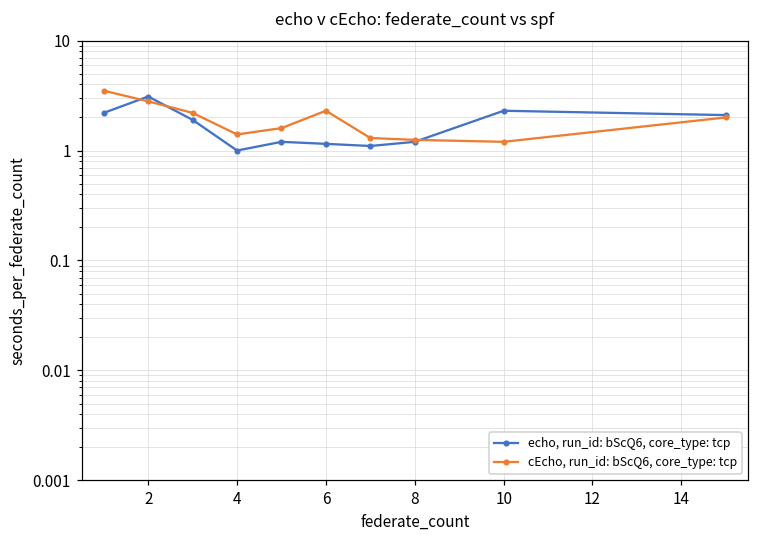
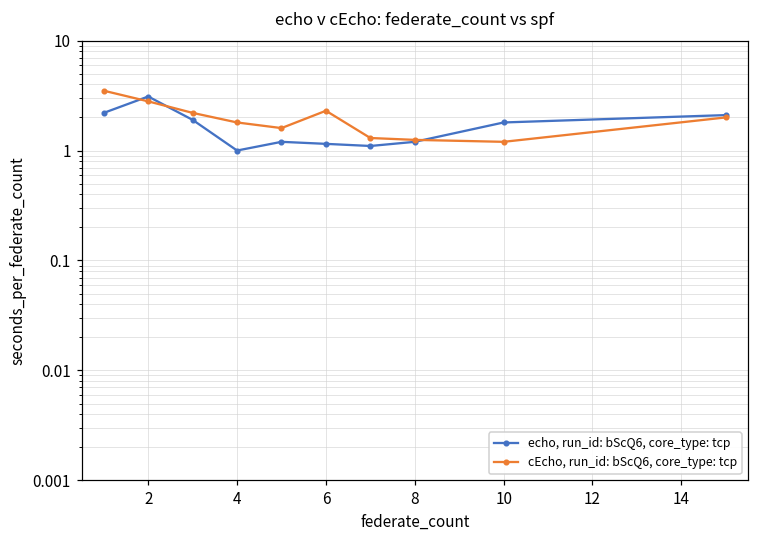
cEcho, run_id: bScQ6, core_type: tcp, 4: 1.4 -> 1.8
echo, run_id: bScQ6, core_type: tcp, 10: 2.3 -> 1.8
